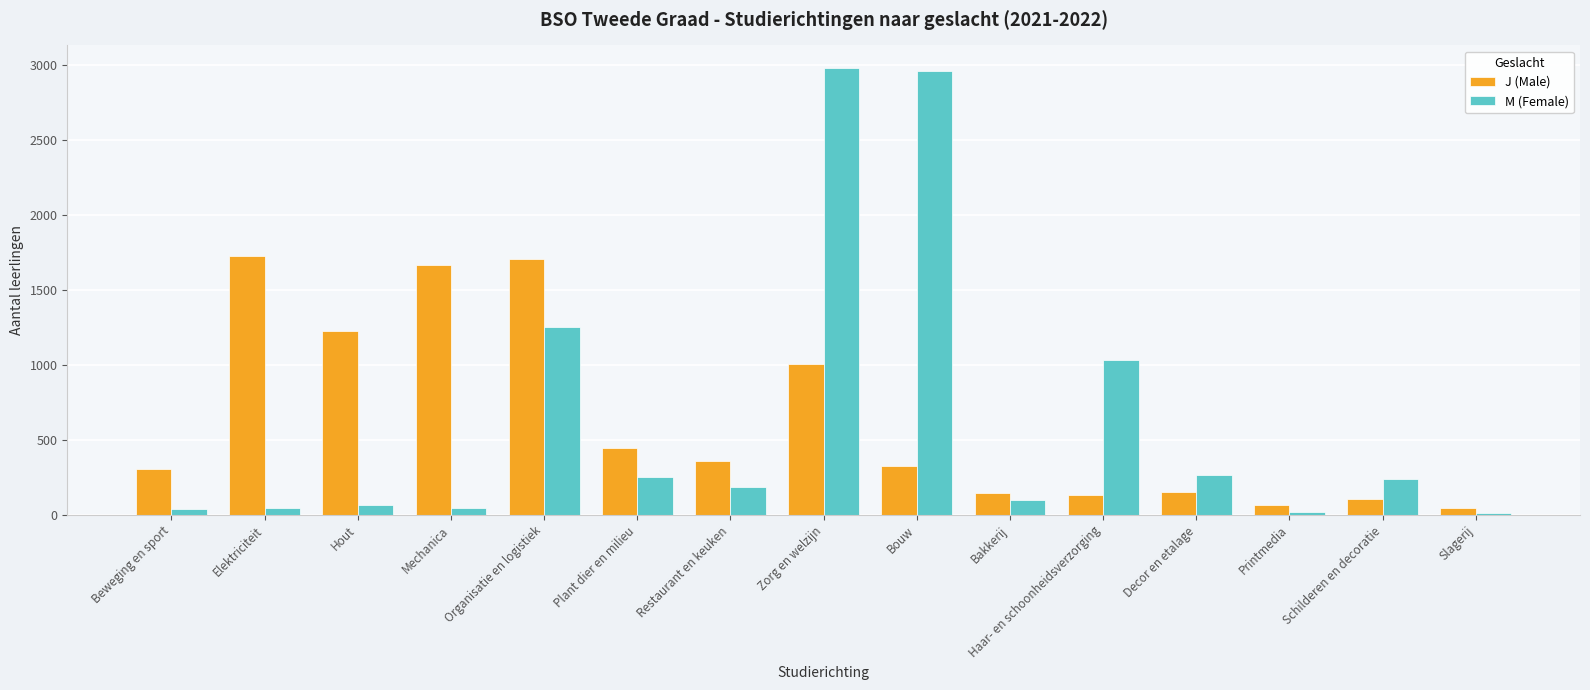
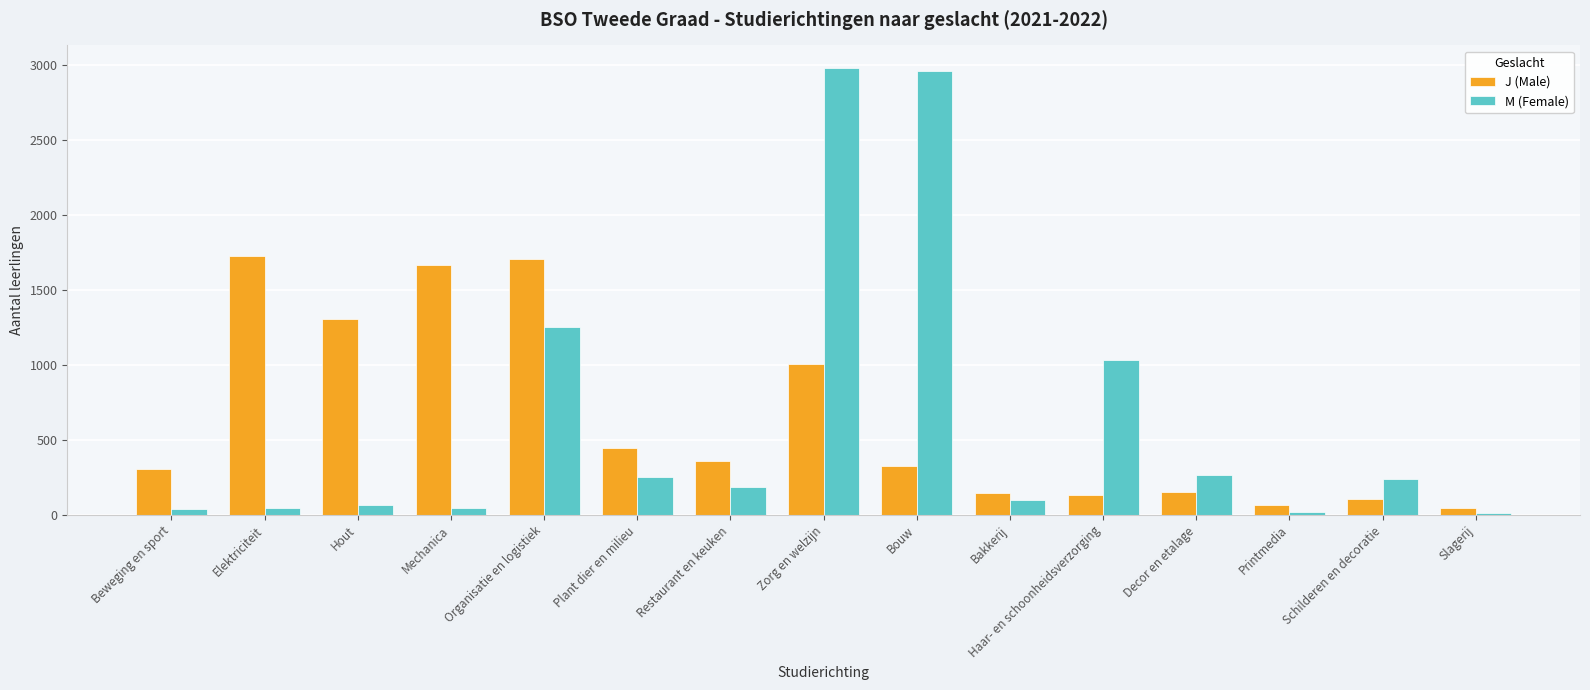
J (Male), Hout: 1230 -> 1310
